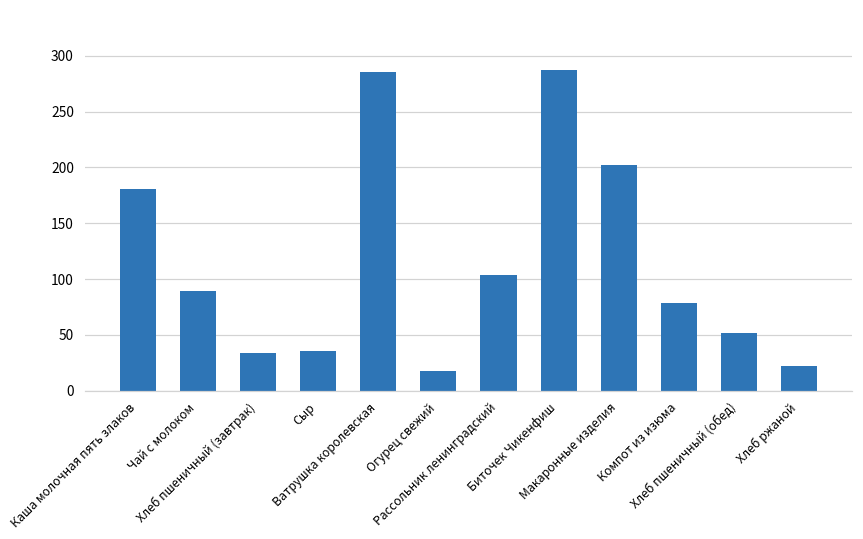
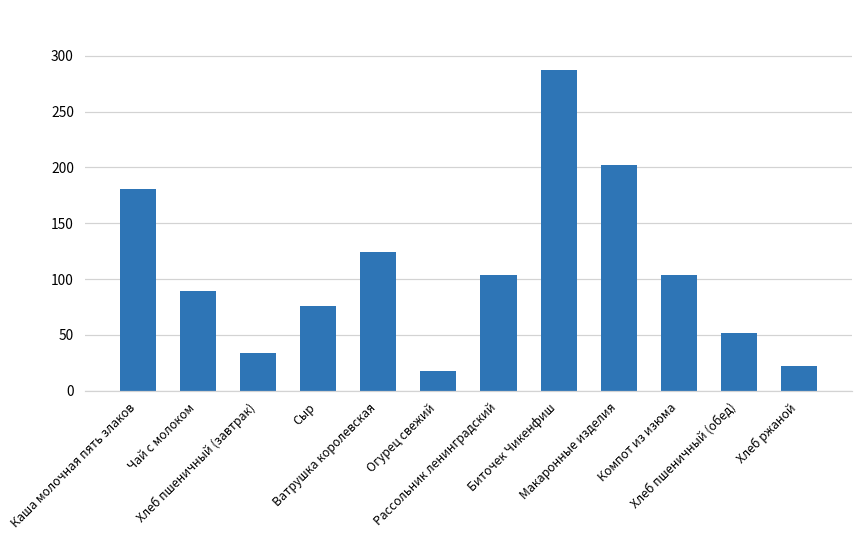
Сыр: 36 -> 76
Ватрушка королевская: 285 -> 124
Компот из изюма: 79 -> 103
